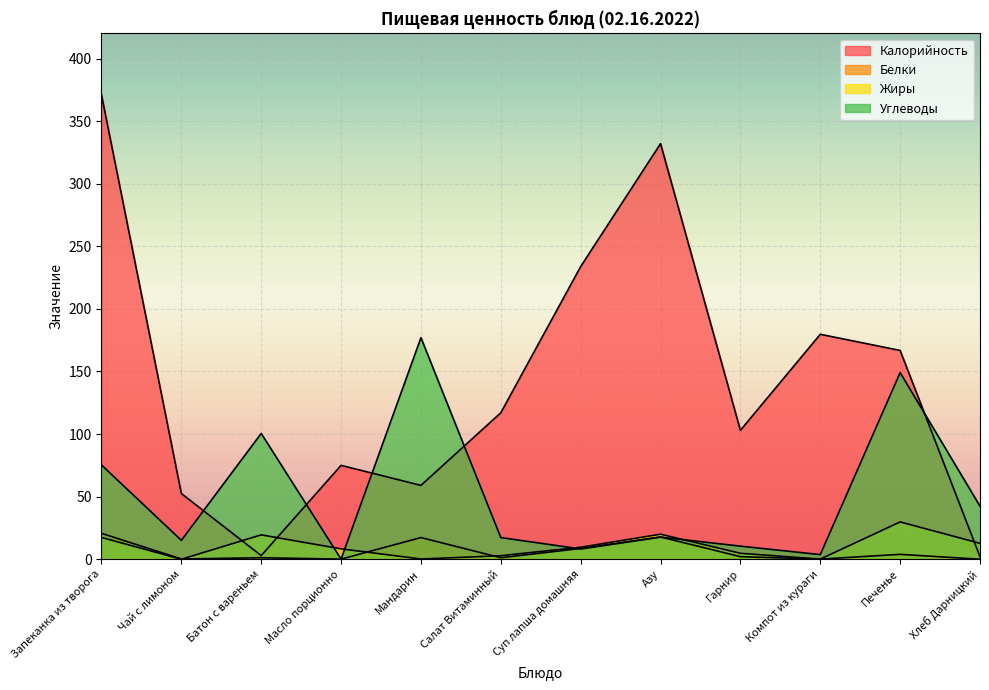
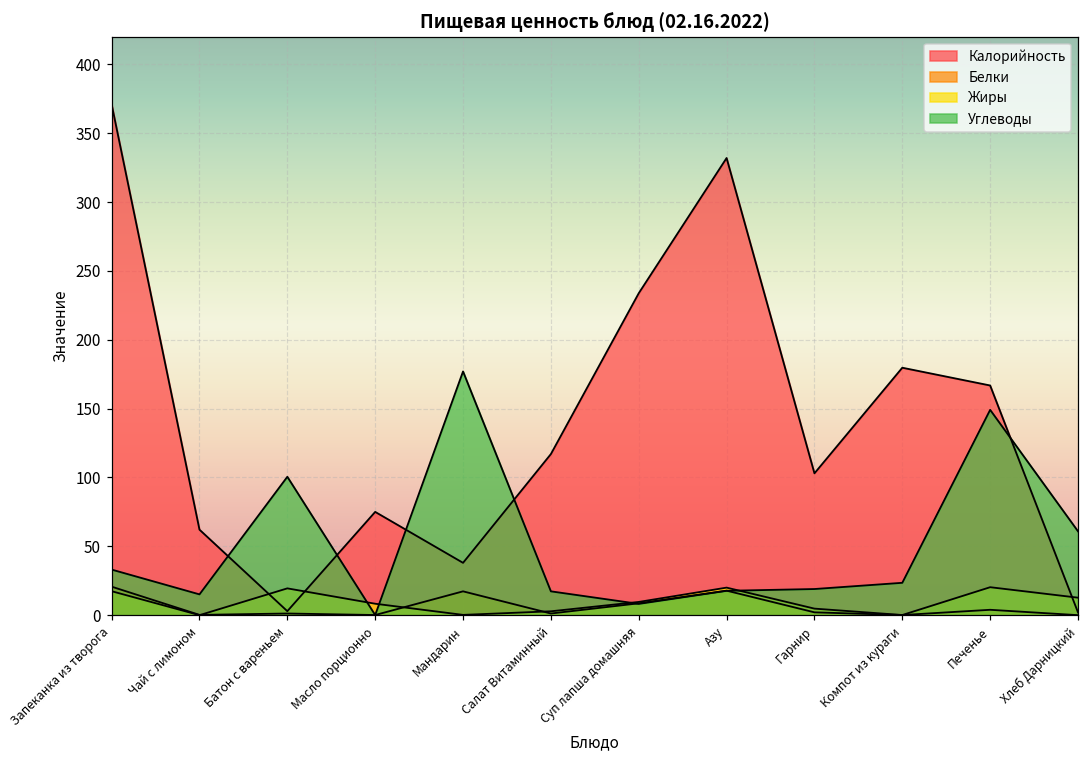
Углеводы, Запеканка из творога: 75 -> 33
Калорийность, Чай с лимоном: 53 -> 62
Калорийность, Мандарин: 59 -> 38
Углеводы, Гарнир: 10 -> 19
Углеводы, Компот из кураги: 4 -> 24
Жиры, Печенье: 30 -> 20
Углеводы, Хлеб Дарницкий: 42 -> 61
